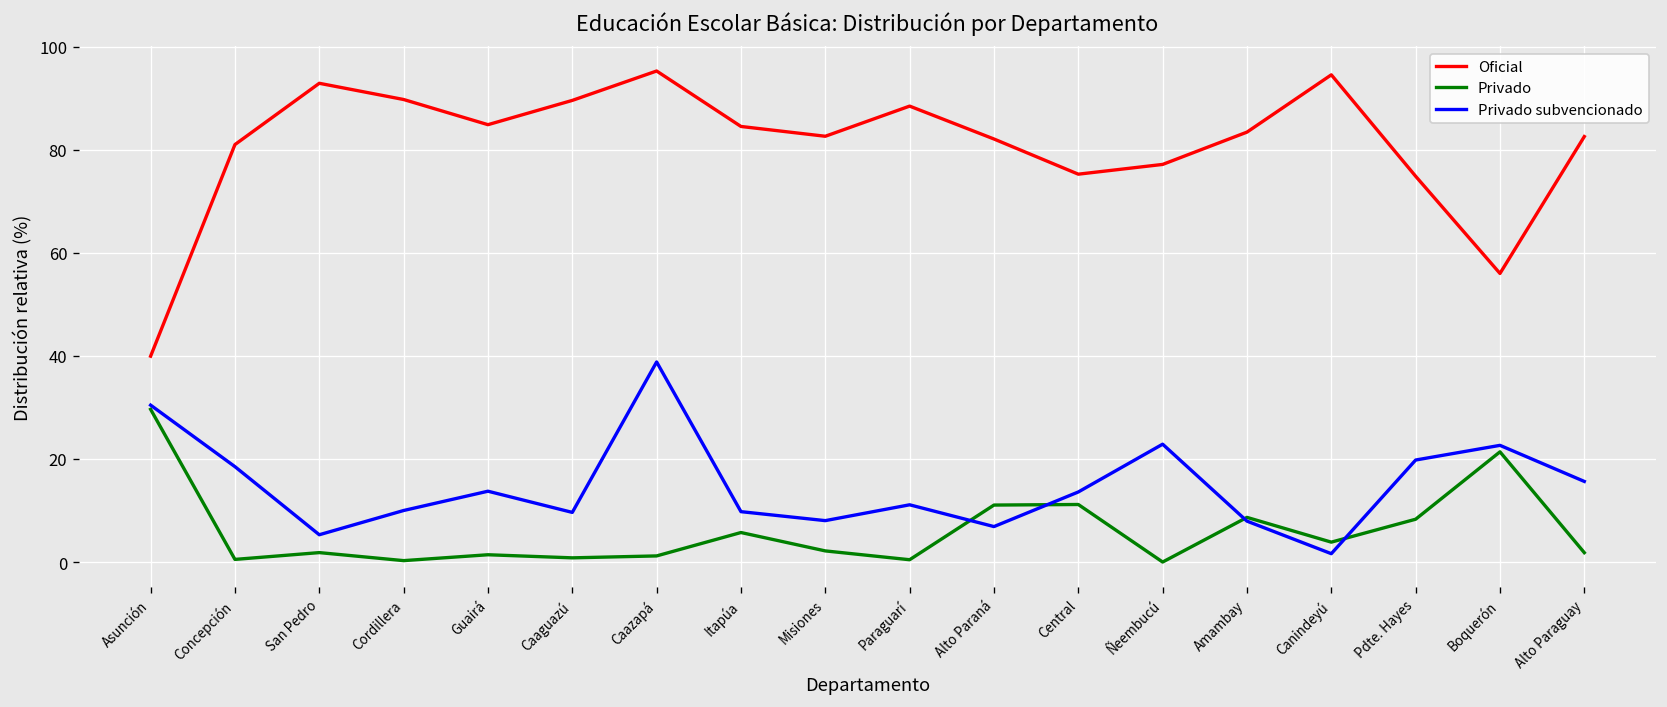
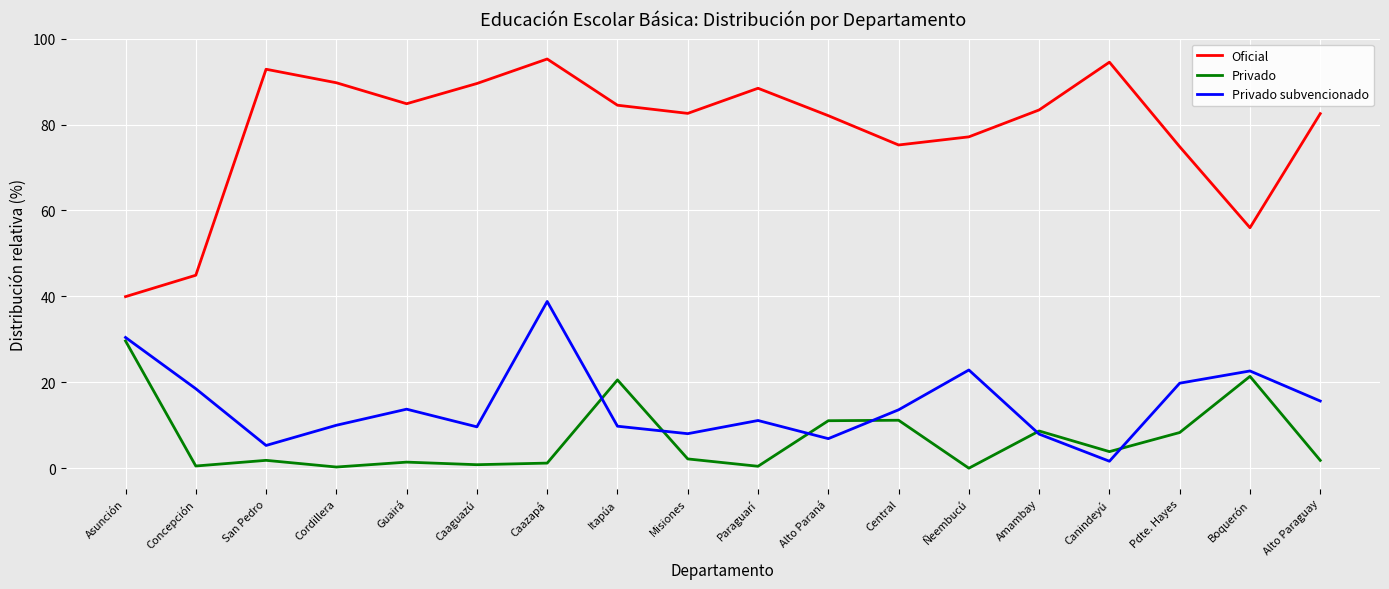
Oficial, Concepción: 81 -> 45
Privado, Itapúa: 6 -> 21
